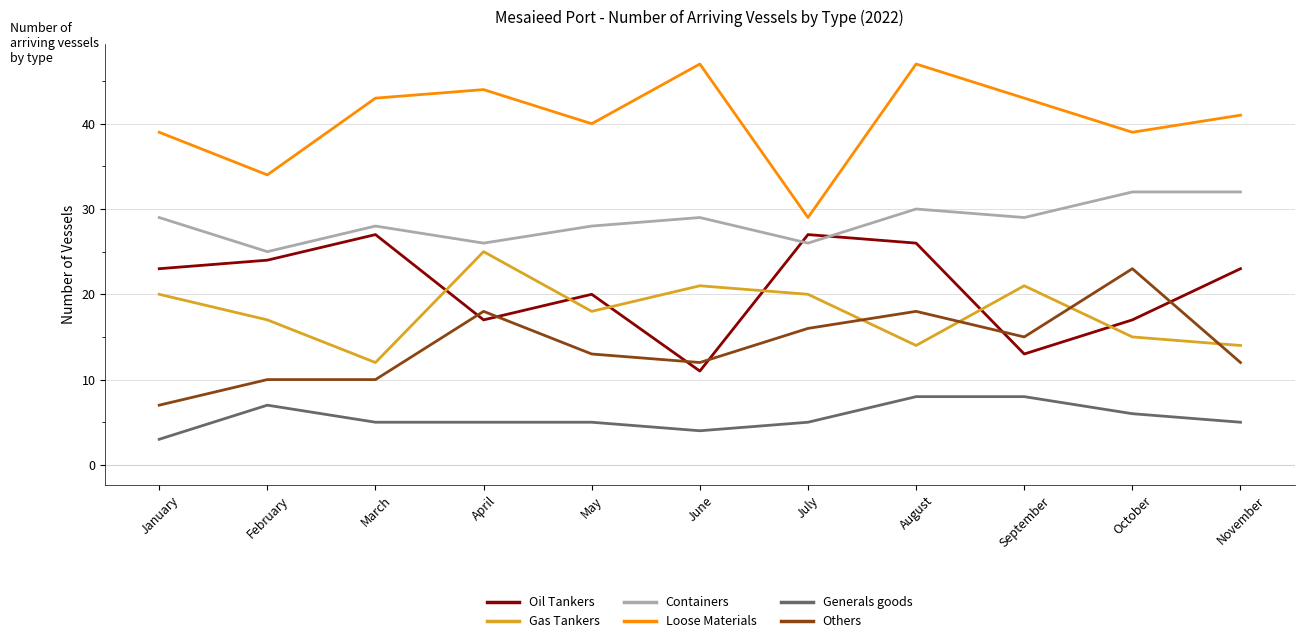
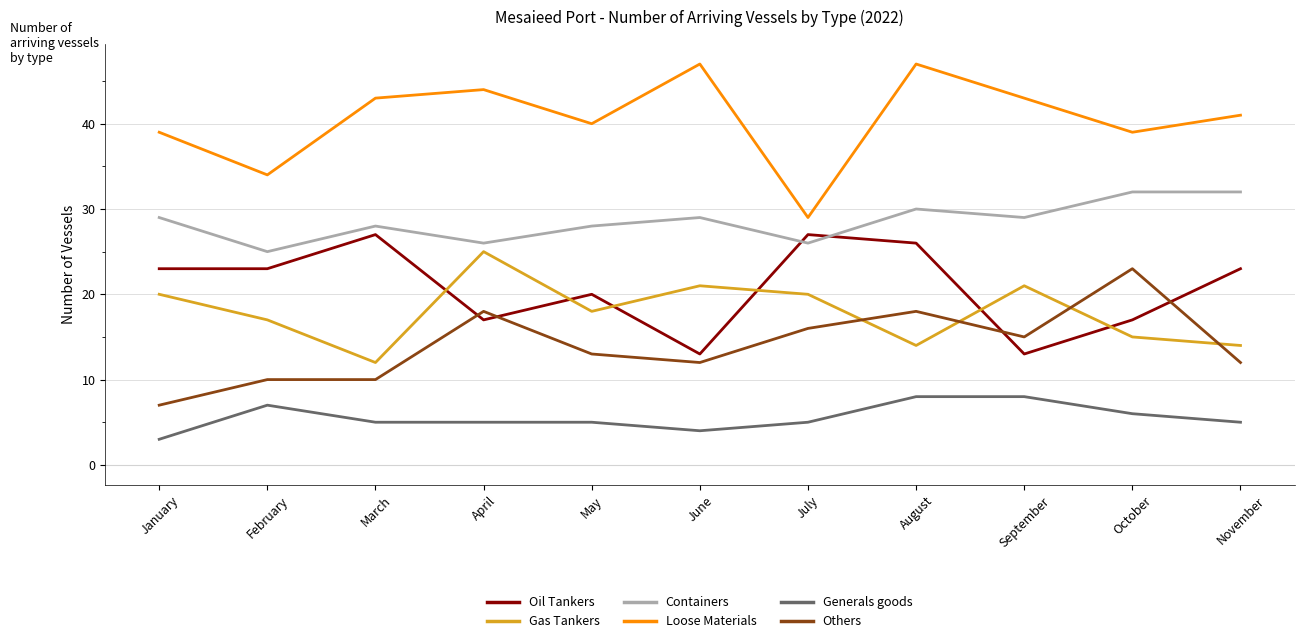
Oil Tankers, February: 24 -> 23
Oil Tankers, June: 11 -> 13
